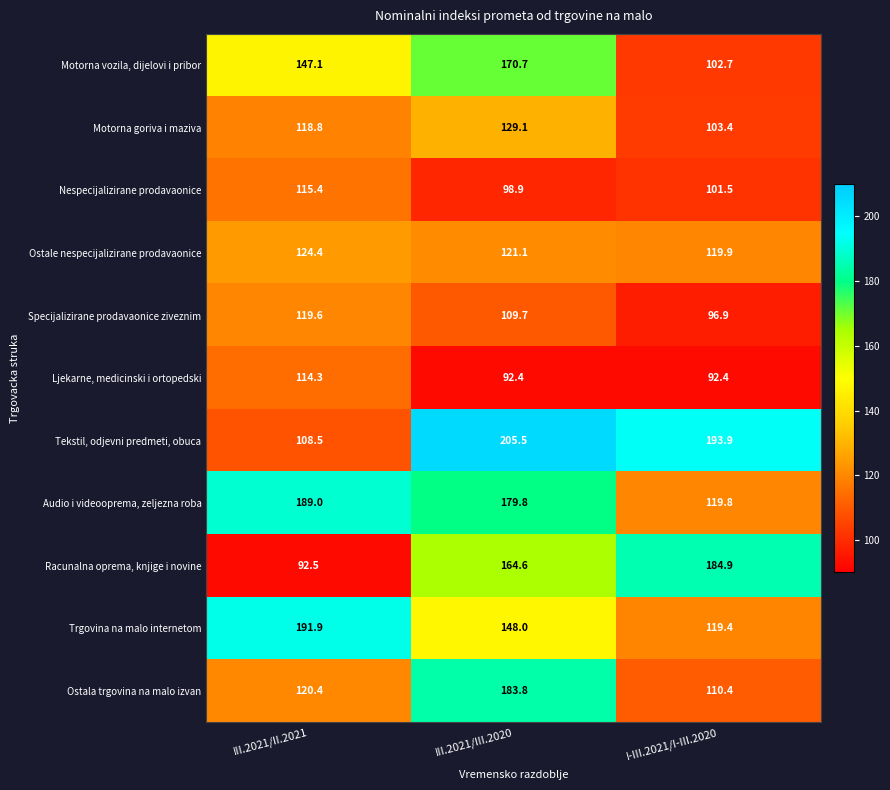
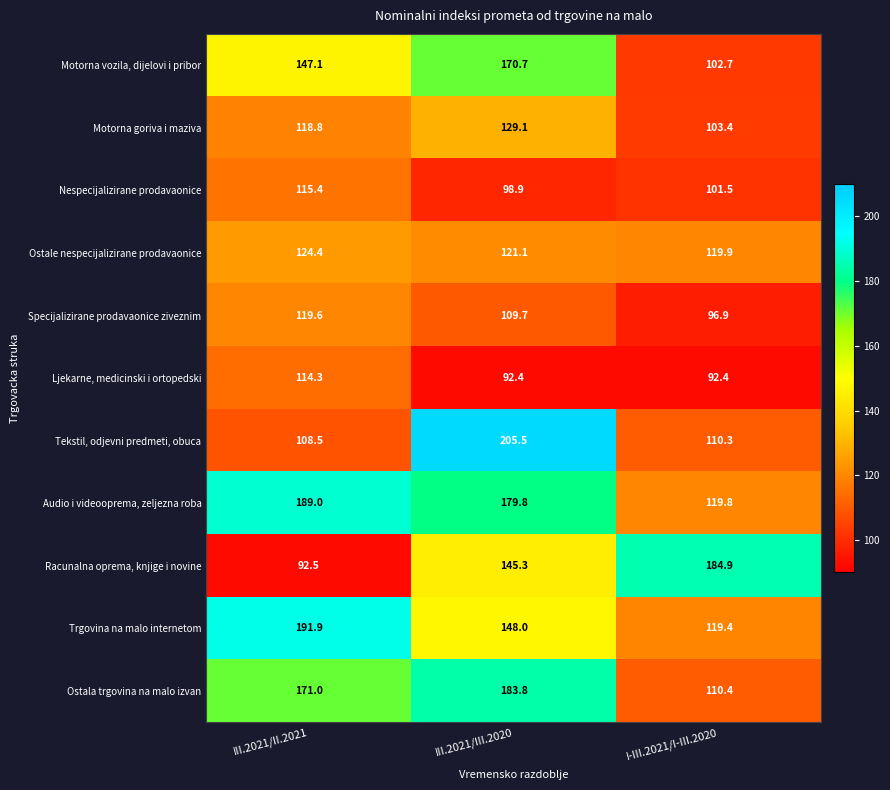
Tekstil, odjevni predmeti, obuca, I-III.2021/I-III.2020: 193.9 -> 110.3
Racunalna oprema, knjige i novine, III.2021/III.2020: 164.6 -> 145.3
Ostala trgovina na malo izvan, III.2021/II.2021: 120.4 -> 171.0
